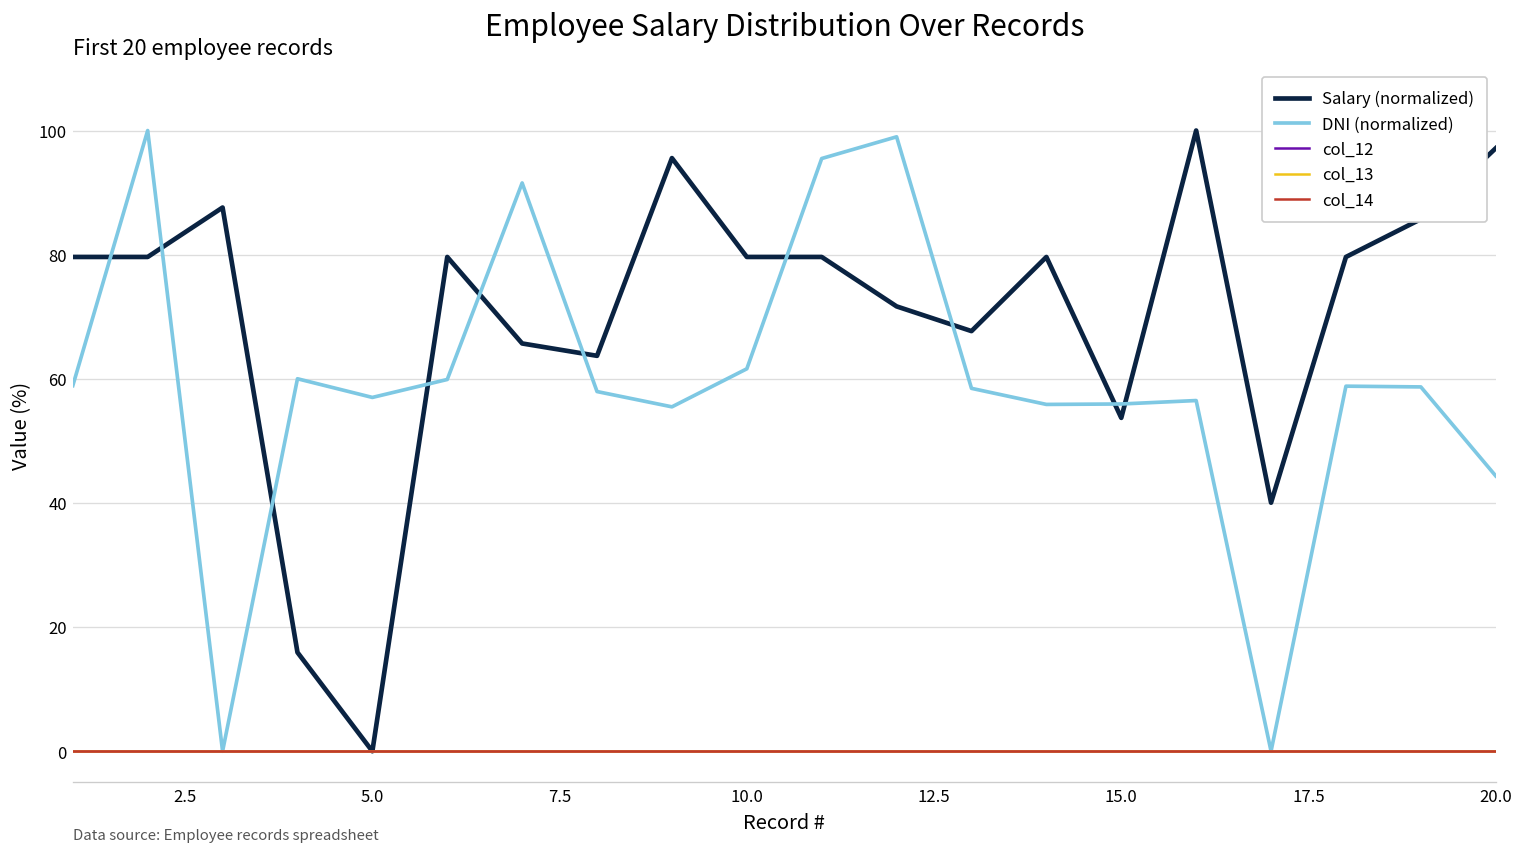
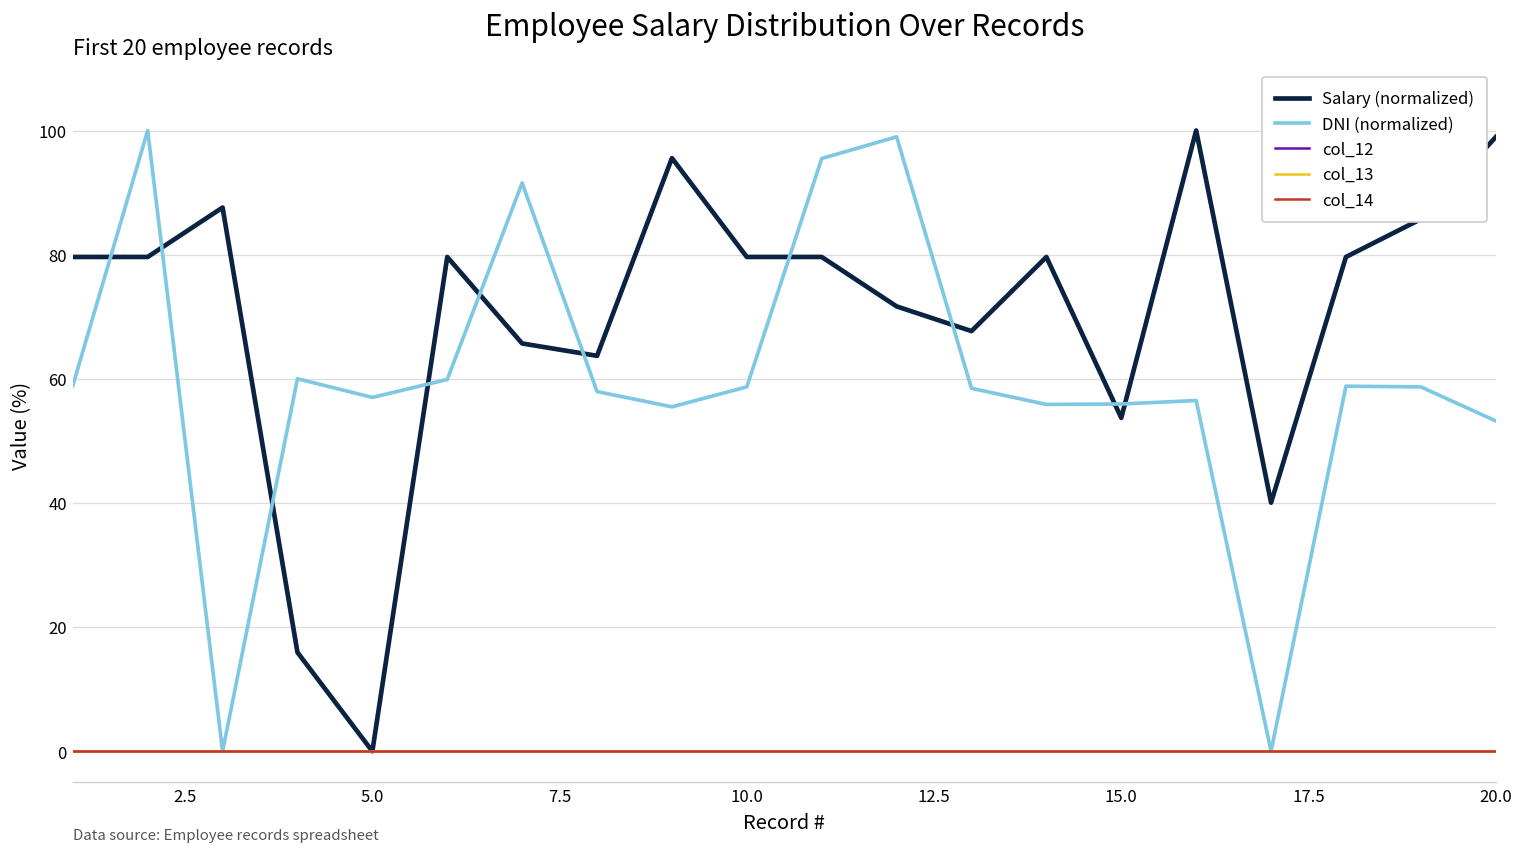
DNI (normalized), 10.0: 62 -> 59
Salary (normalized), 20.0: 97 -> 99
DNI (normalized), 20.0: 44 -> 53
